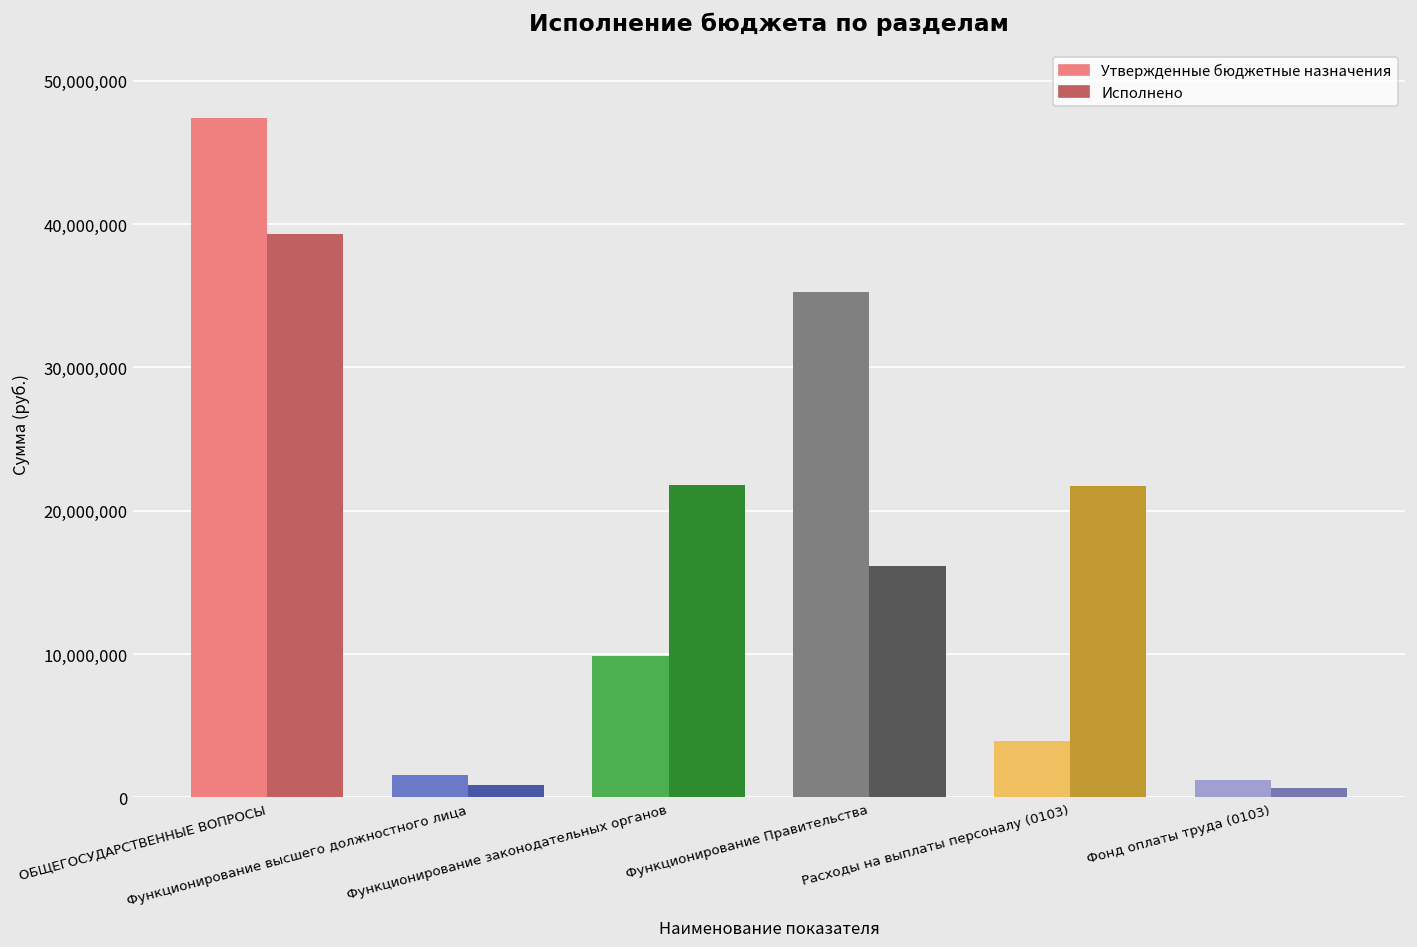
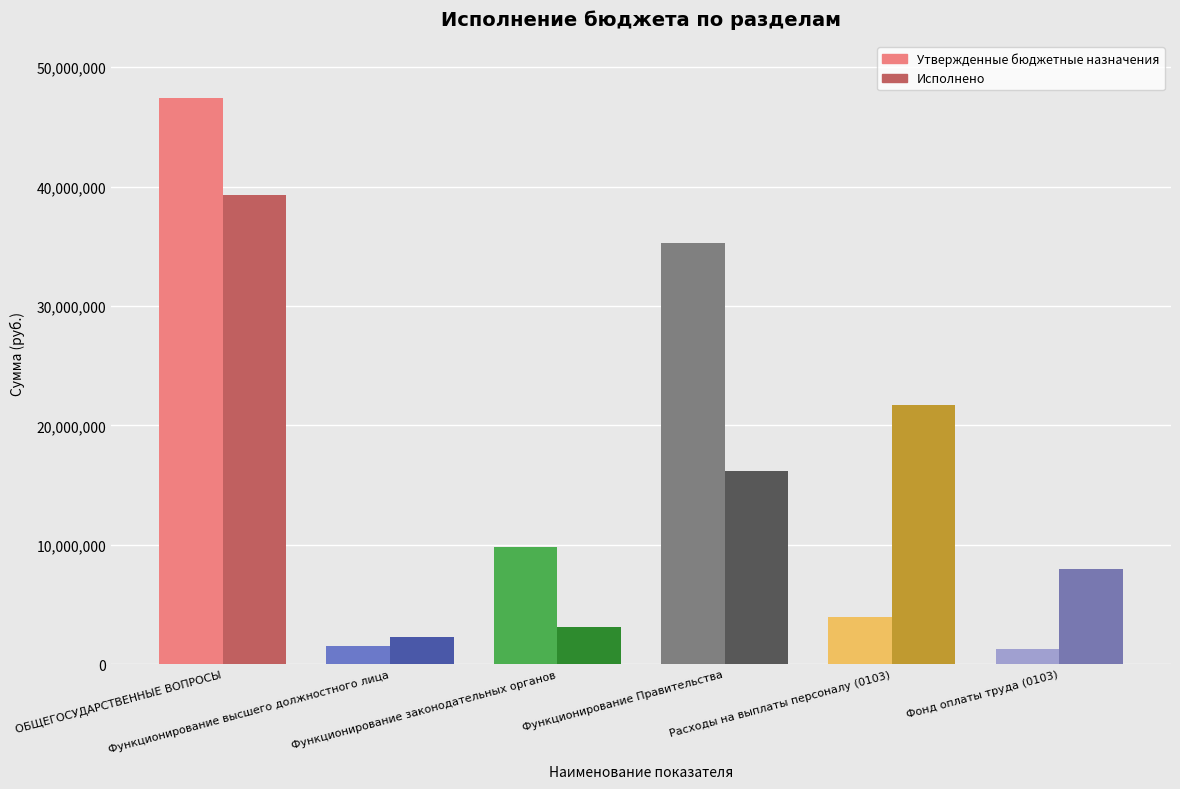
Исполнено, Функционирование высшего должностного лица: 800,000 -> 2,300,000
Исполнено, Функционирование законодательных органов: 21,800,000 -> 3,100,000
Исполнено, Фонд оплаты труда (0103): 700,000 -> 8,000,000
